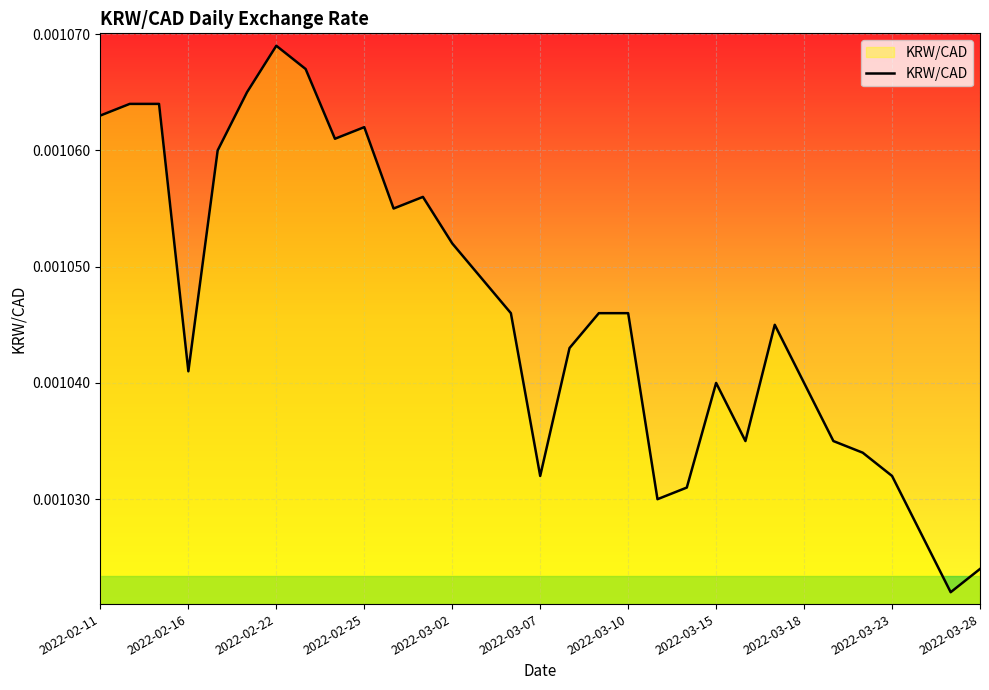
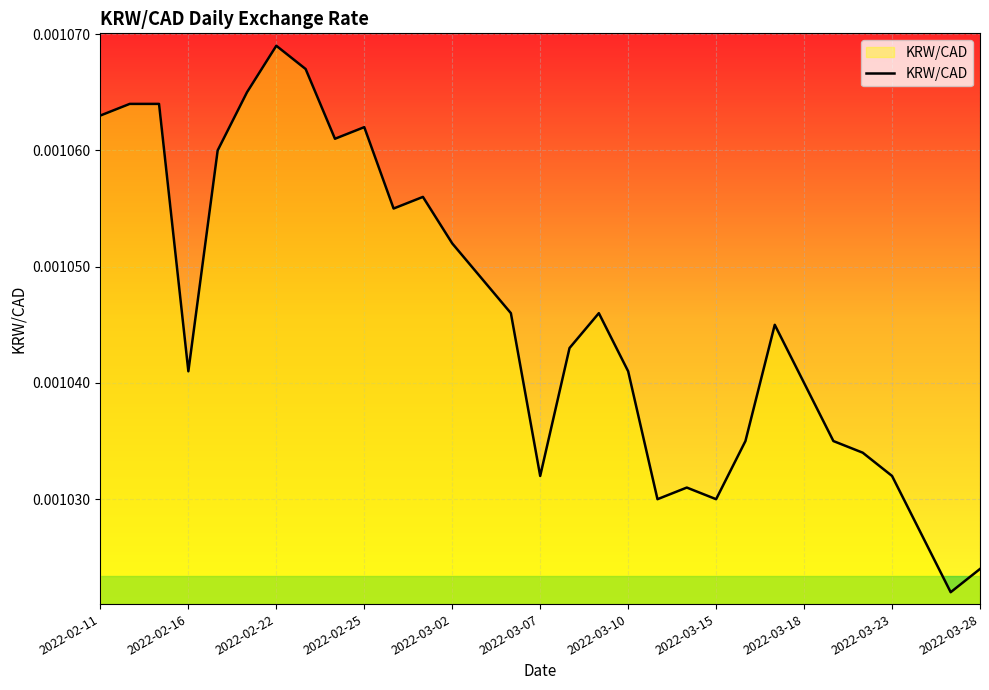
2022-03-10: 0.001046 -> 0.001041
2022-03-15: 0.00104 -> 0.00103
